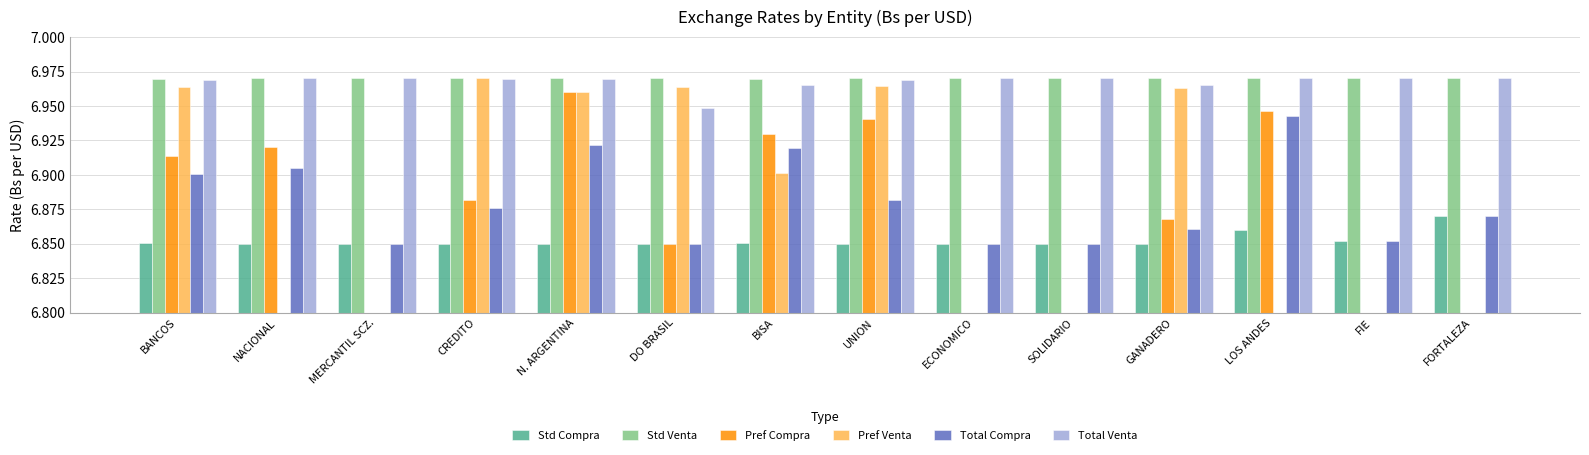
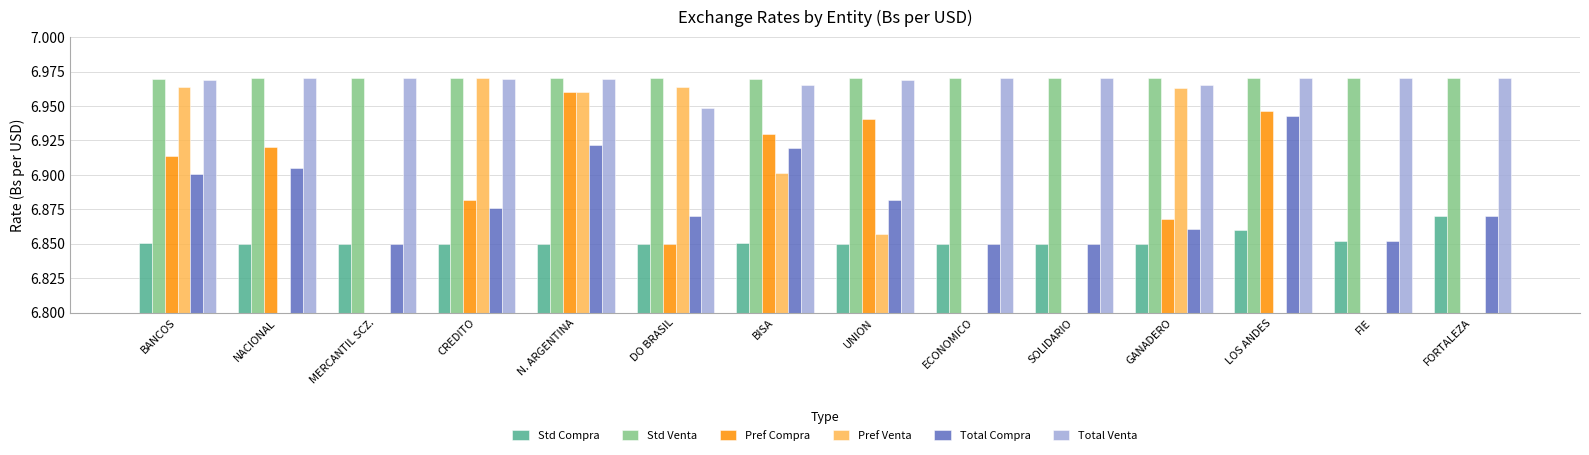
Total Compra, DO BRASIL: 6.85 -> 6.87
Pref Venta, UNION: 6.964 -> 6.857
